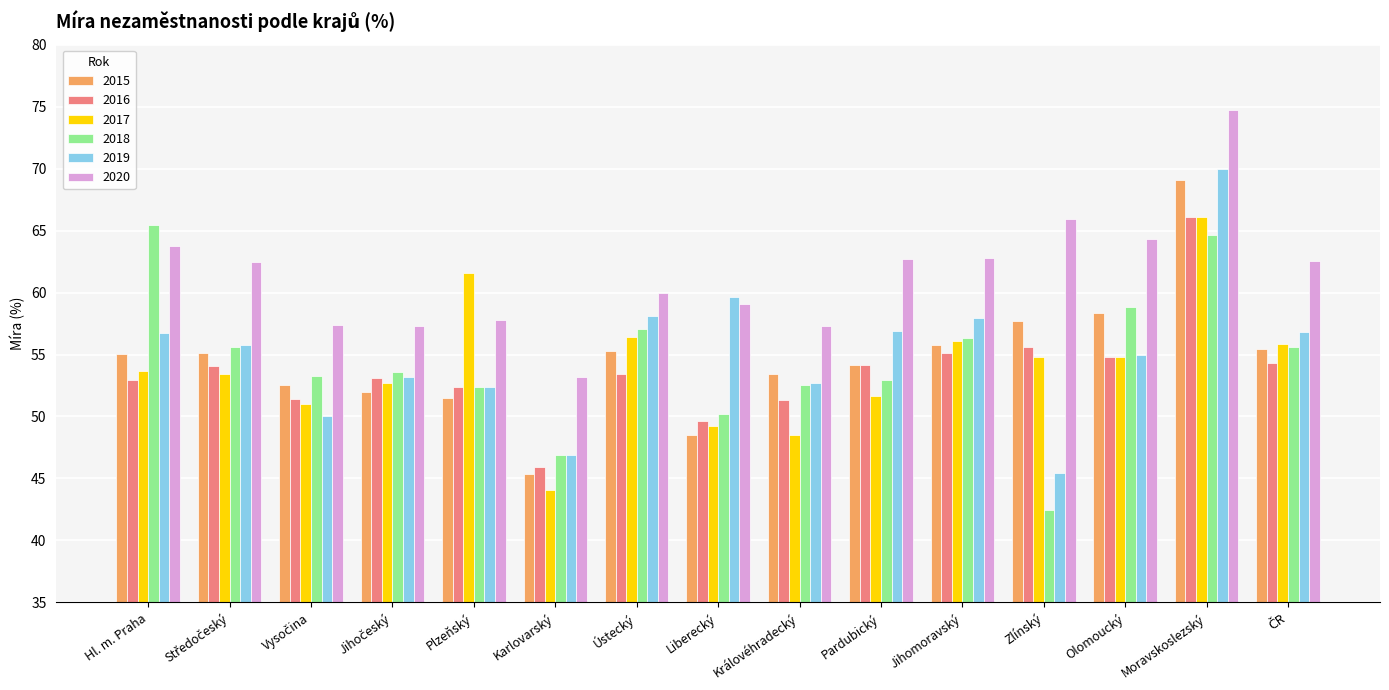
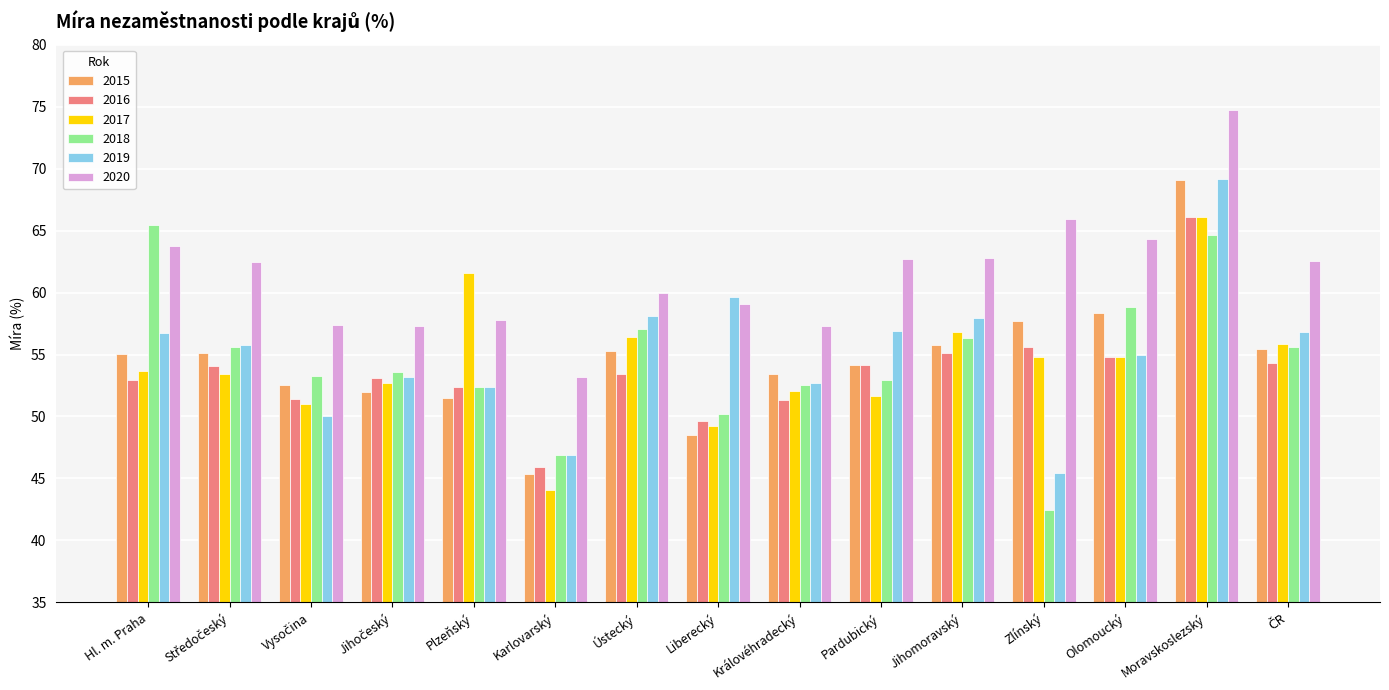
2017, Královéhradecký: 48.5 -> 52.1
2017, Jihomoravský: 56.1 -> 56.9
2019, Moravskoslezský: 70.0 -> 69.2
